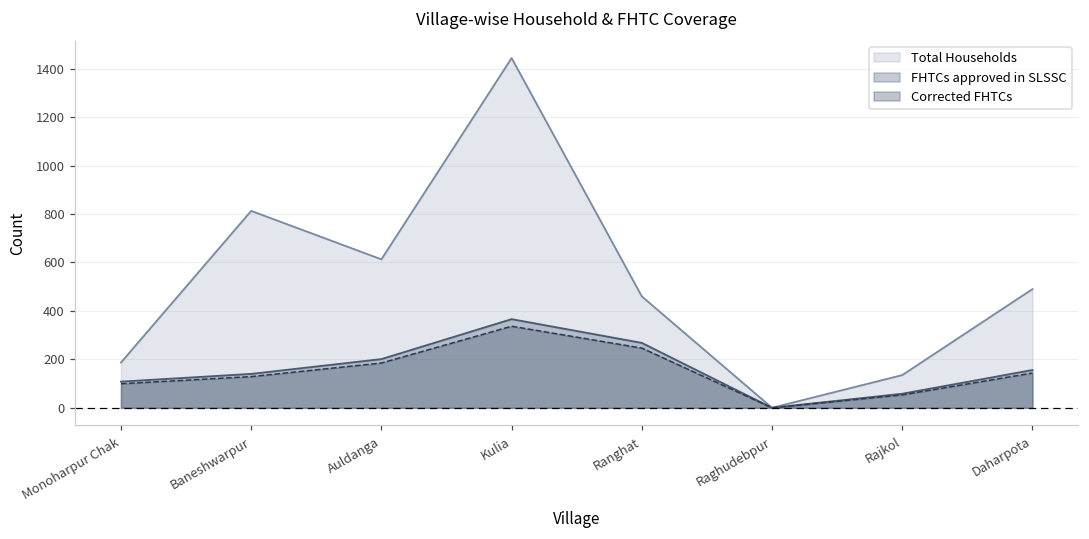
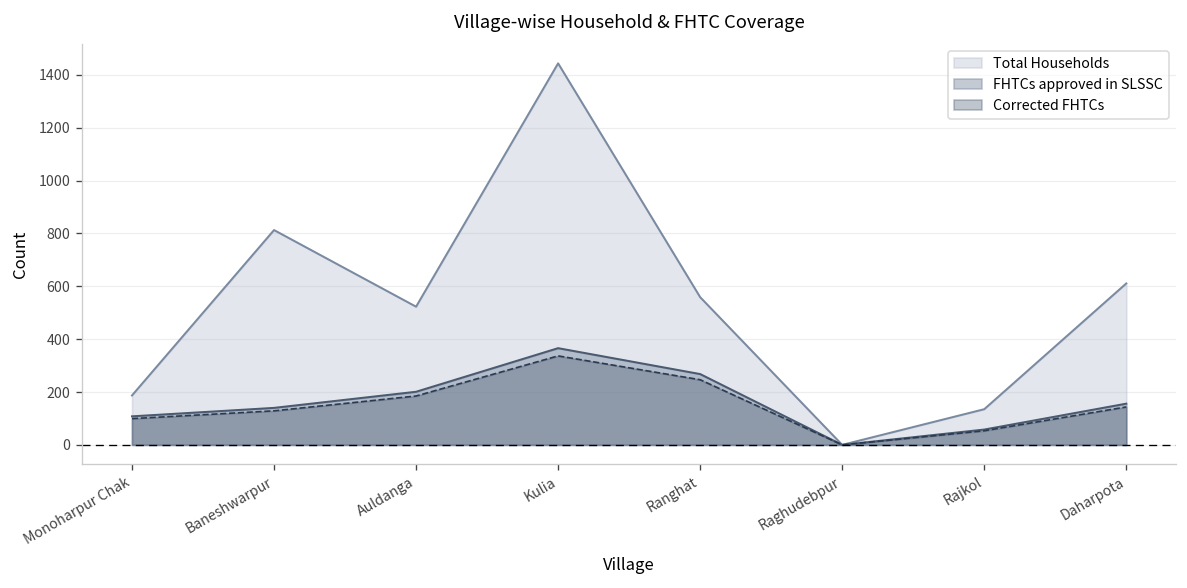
Total Households, Auldanga: 610 -> 520
Total Households, Ranghat: 460 -> 560
Total Households, Daharpota: 490 -> 610
